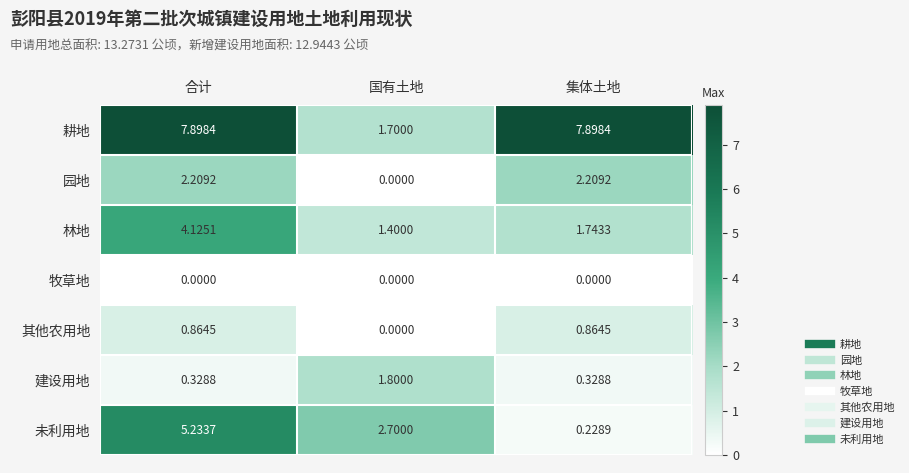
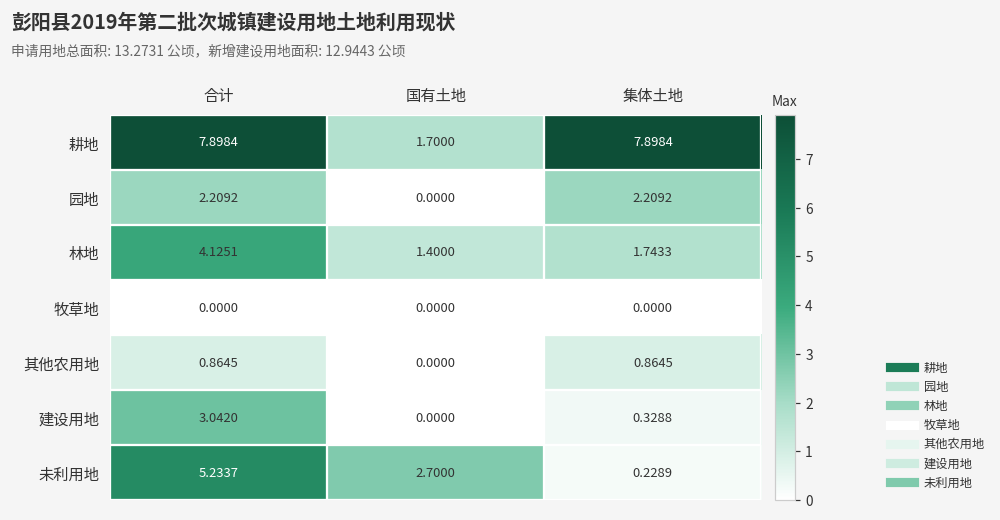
建设用地, 合计: 0.3288 -> 3.0420
建设用地, 国有土地: 1.8000 -> 0.0000
